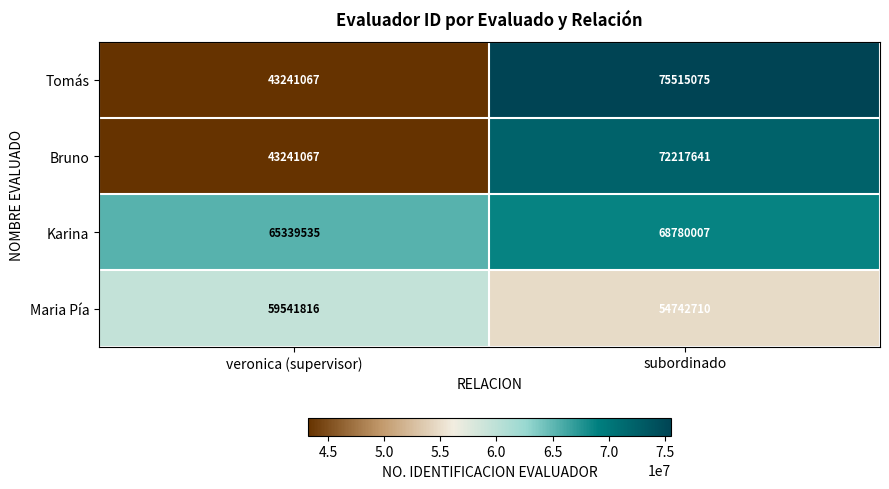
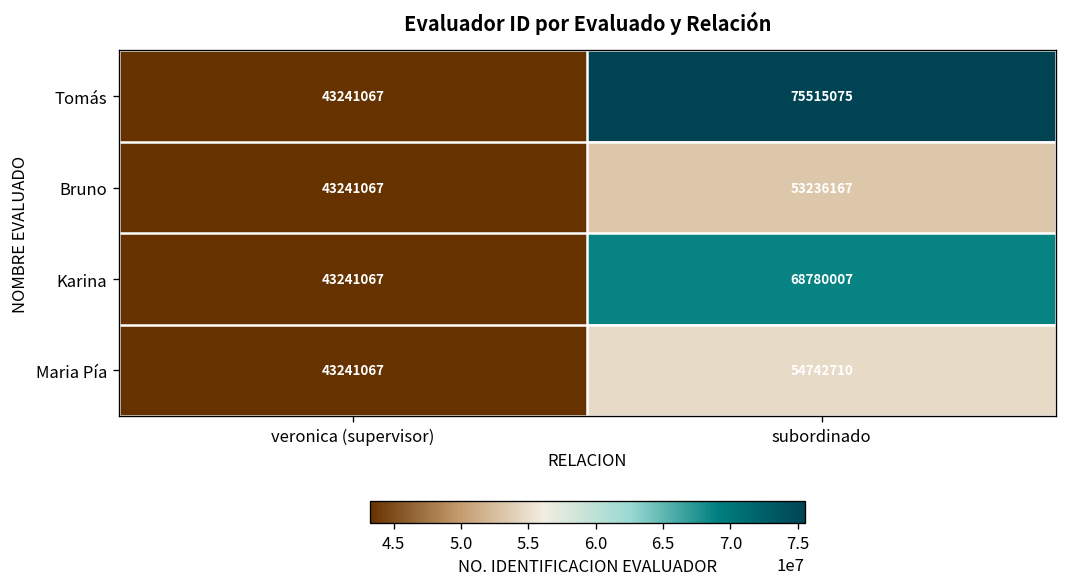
Bruno, subordinado: 72217641 -> 53236167
Karina, veronica (supervisor): 65339535 -> 43241067
Maria Pía, veronica (supervisor): 59541816 -> 43241067
